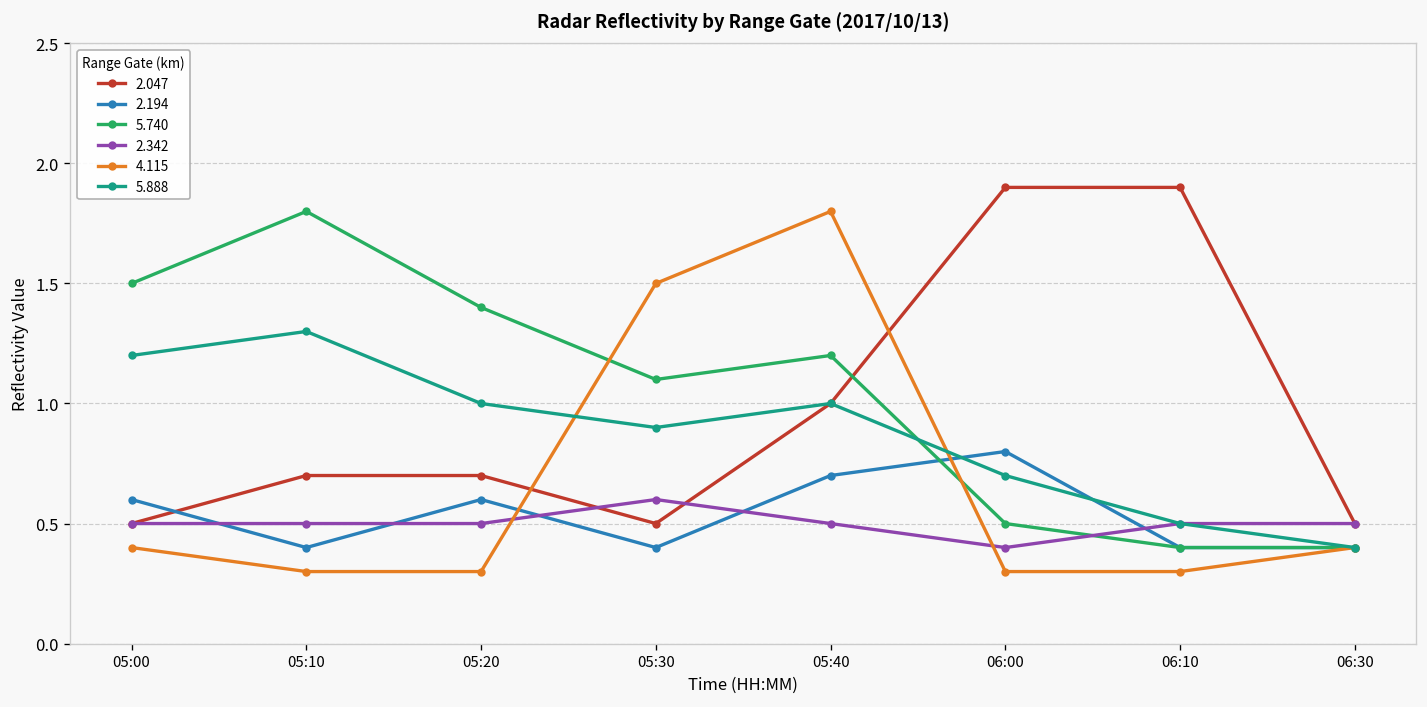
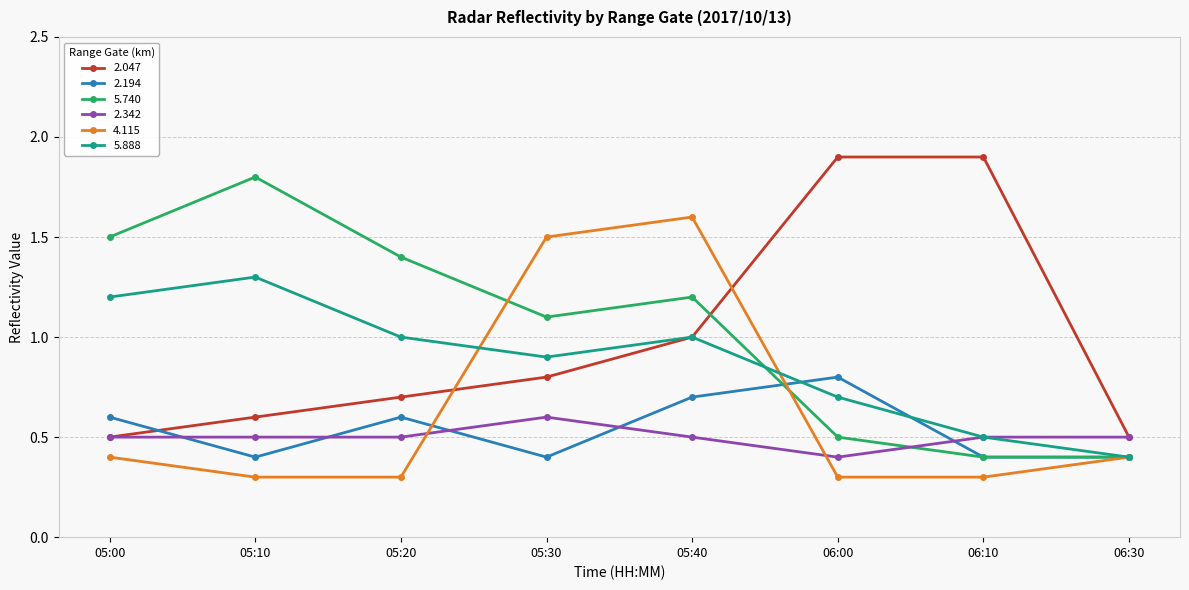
2.047, 05:10: 0.7 -> 0.6
2.047, 05:30: 0.5 -> 0.8
4.115, 05:40: 1.8 -> 1.6
